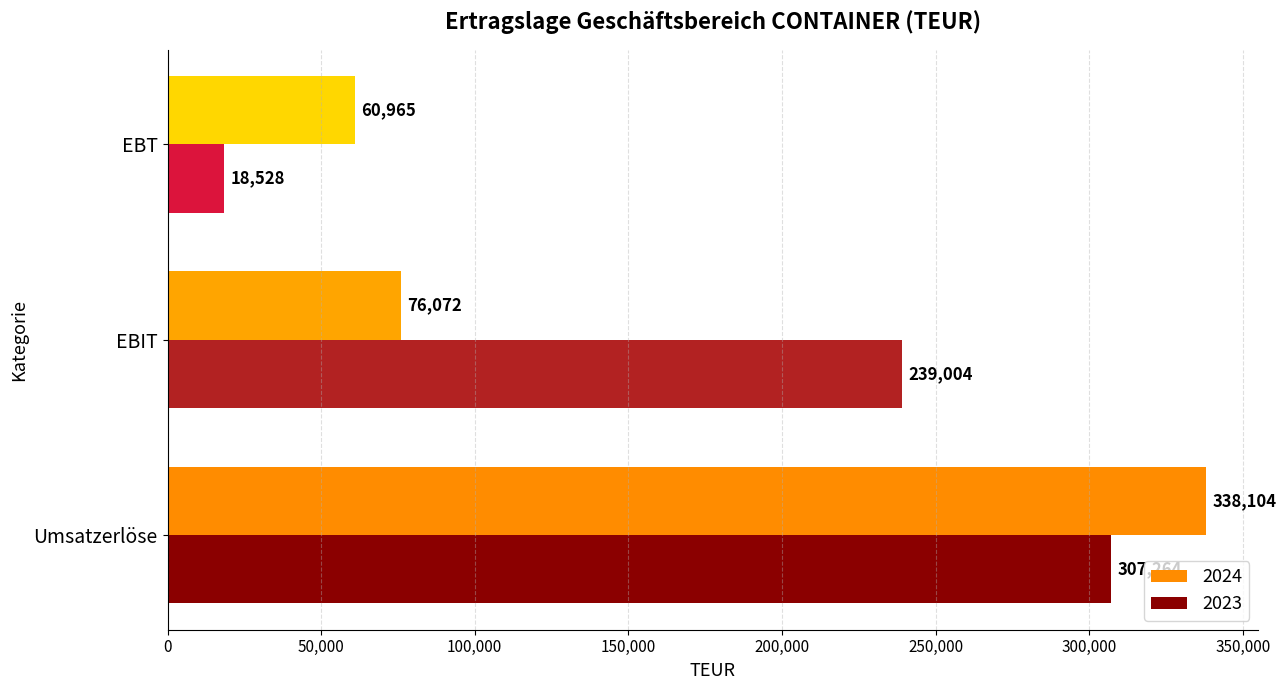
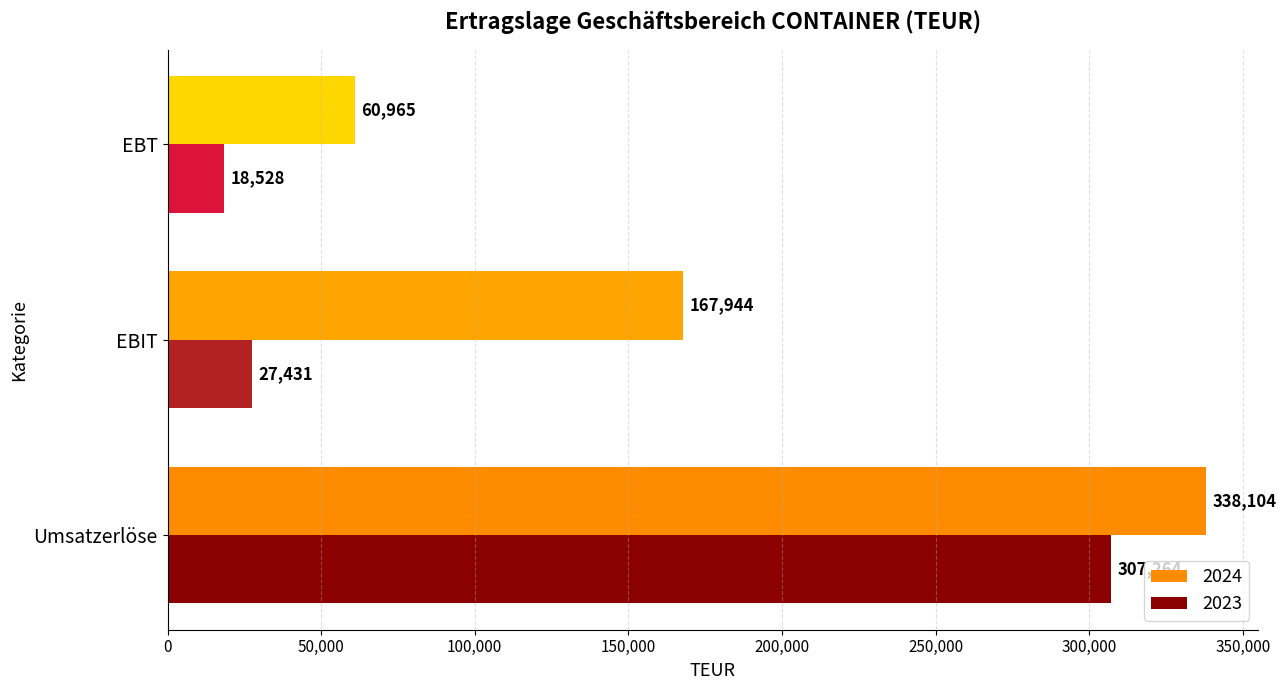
2024, EBIT: 76,072 -> 167,944
2023, EBIT: 239,004 -> 27,431
